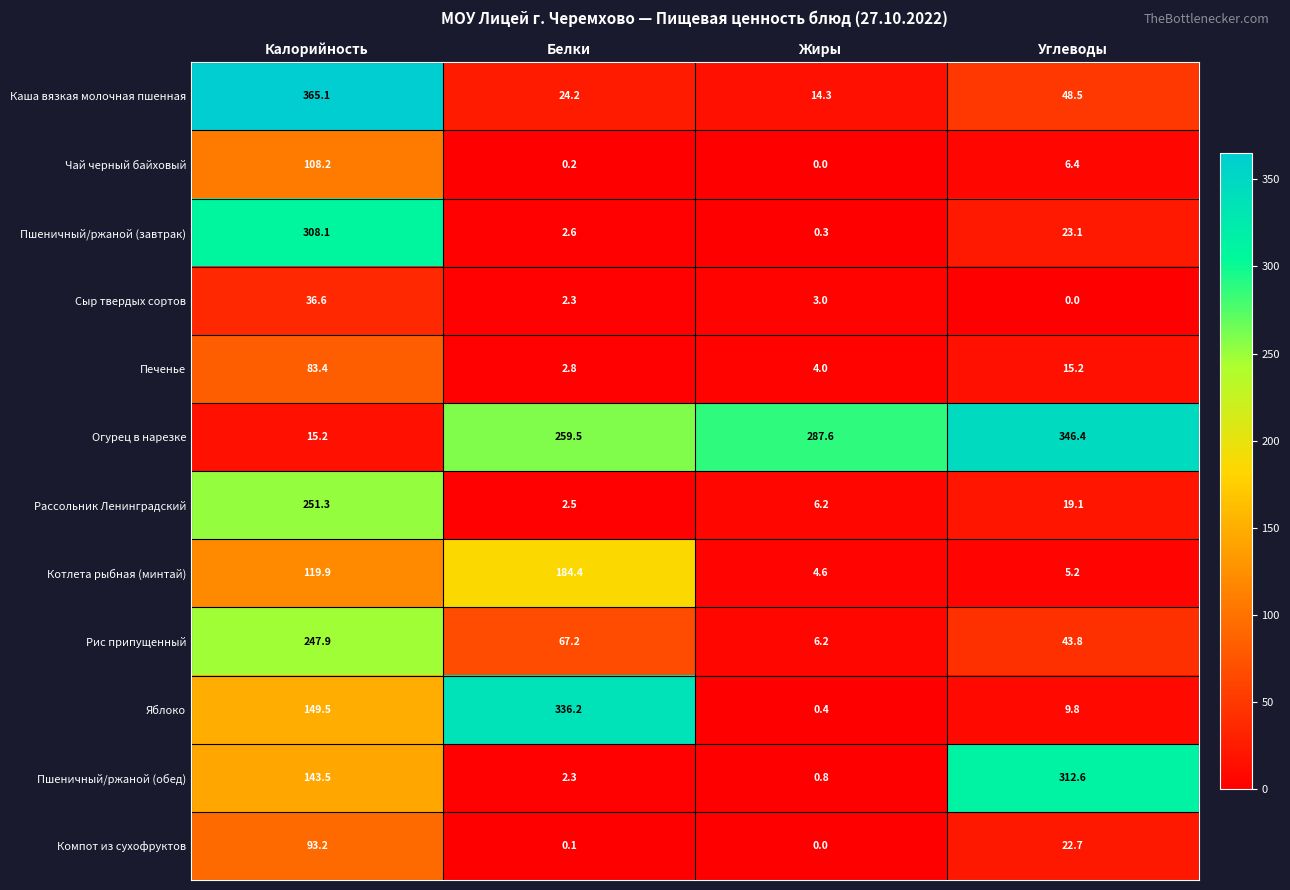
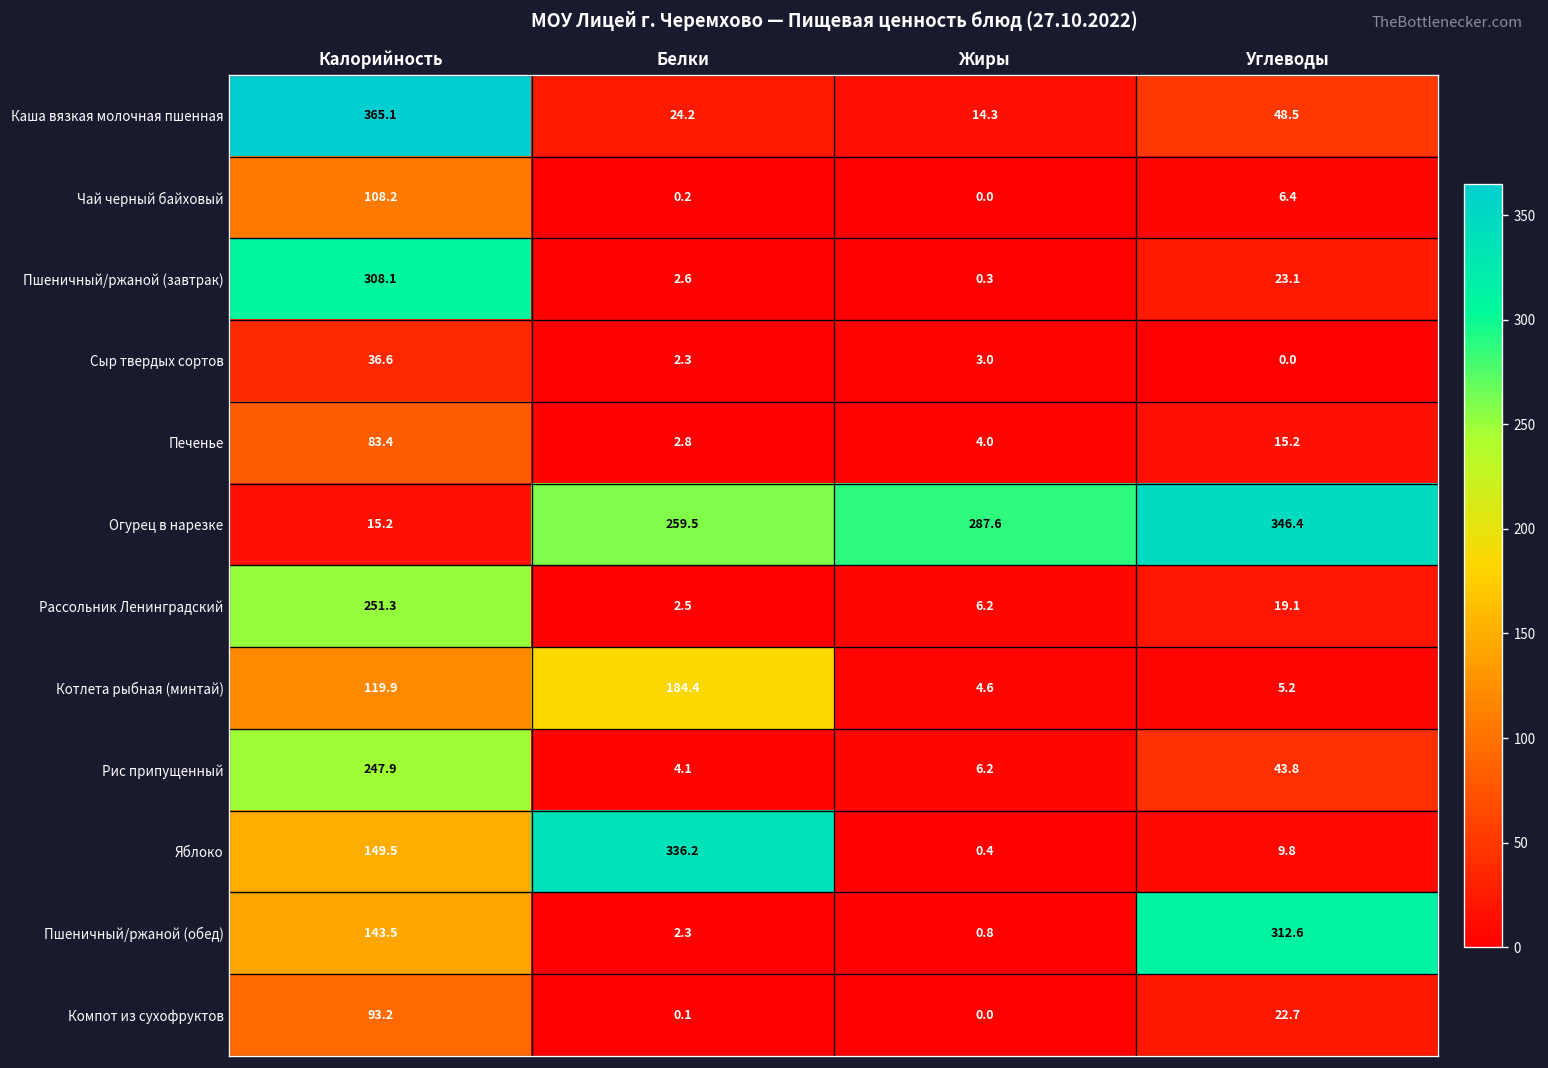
Рис припущенный, Белки: 67.2 -> 4.1
